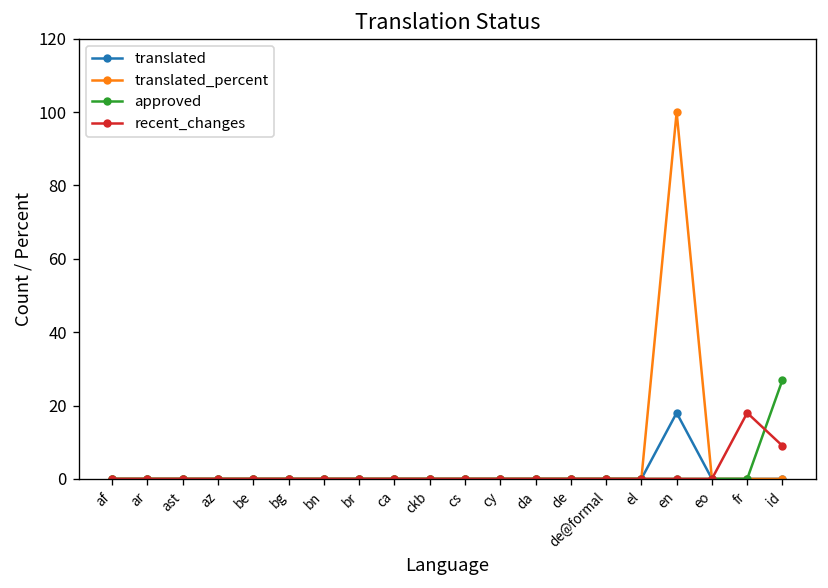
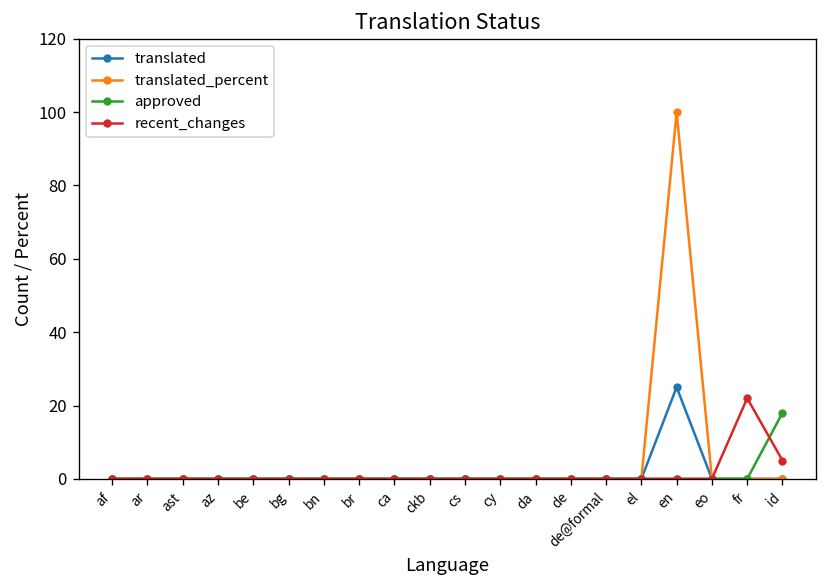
translated, en: 18 -> 25
recent_changes, fr: 18 -> 22
approved, id: 27 -> 18
recent_changes, id: 9 -> 5
